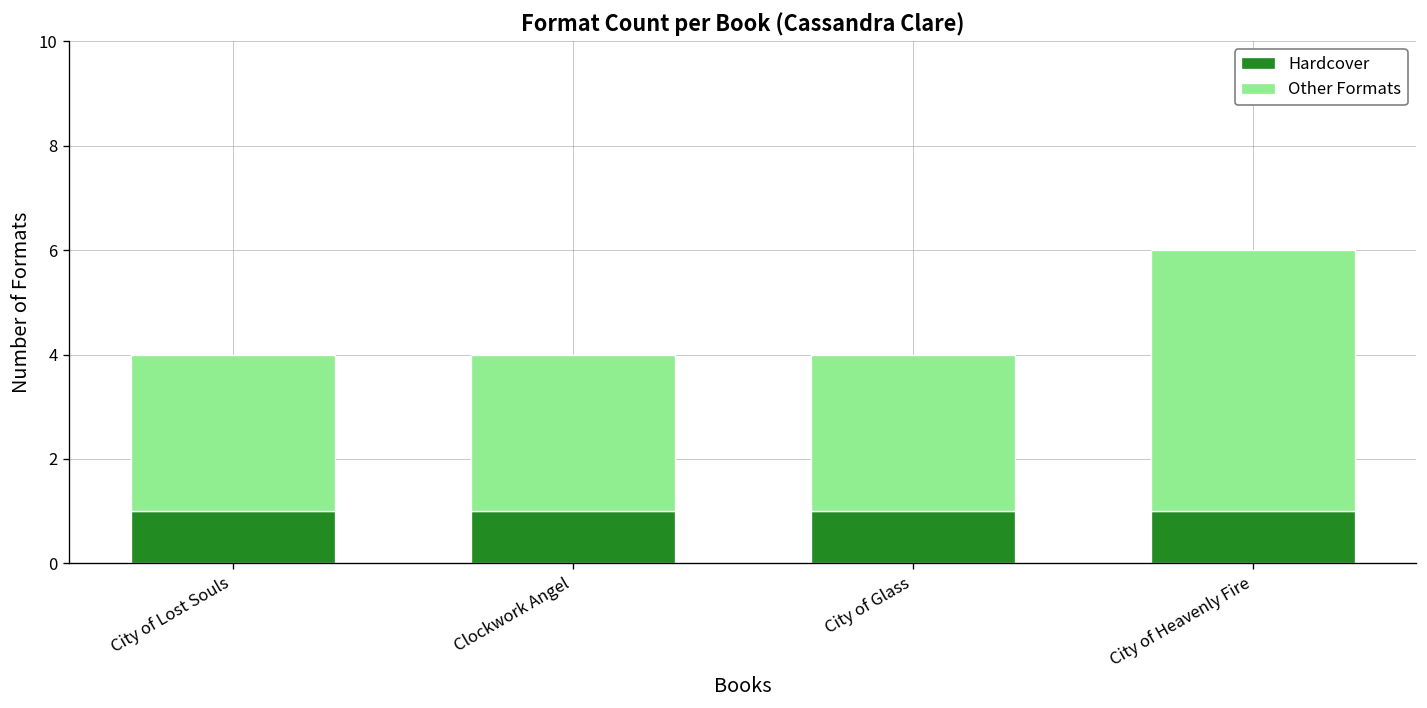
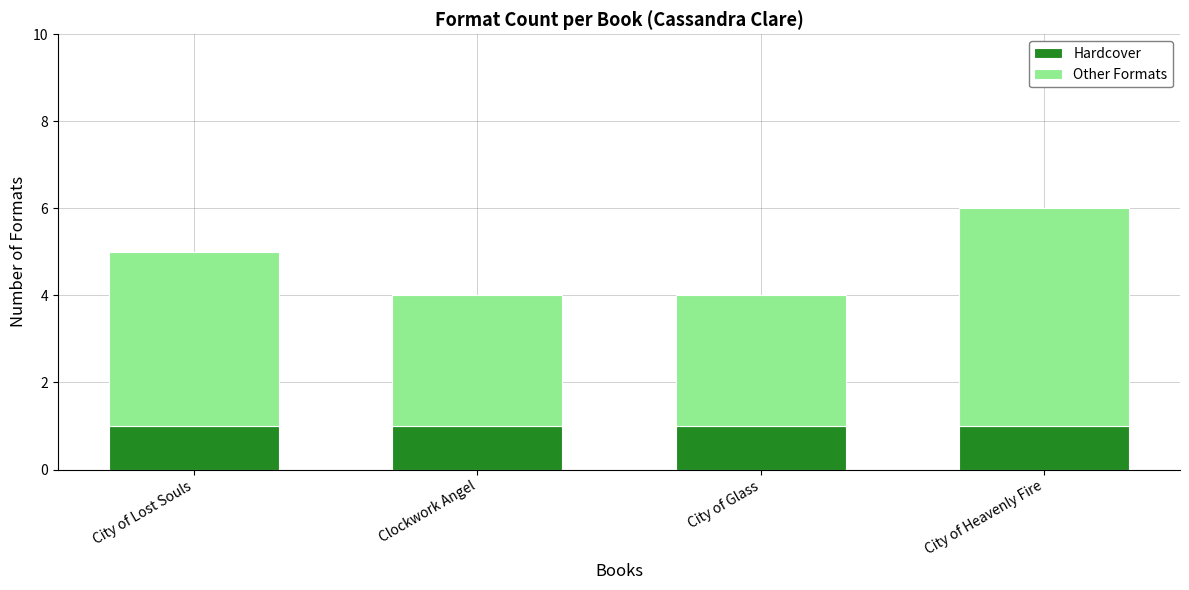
Other Formats, City of Lost Souls: 3 -> 4
